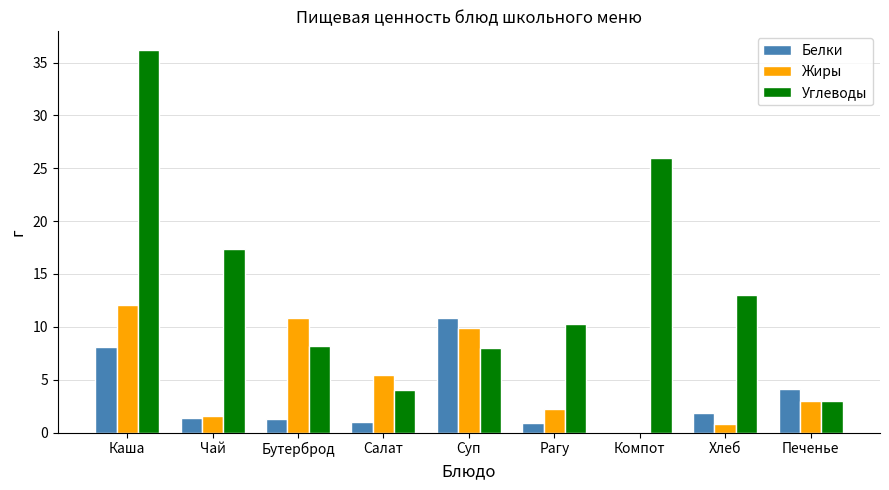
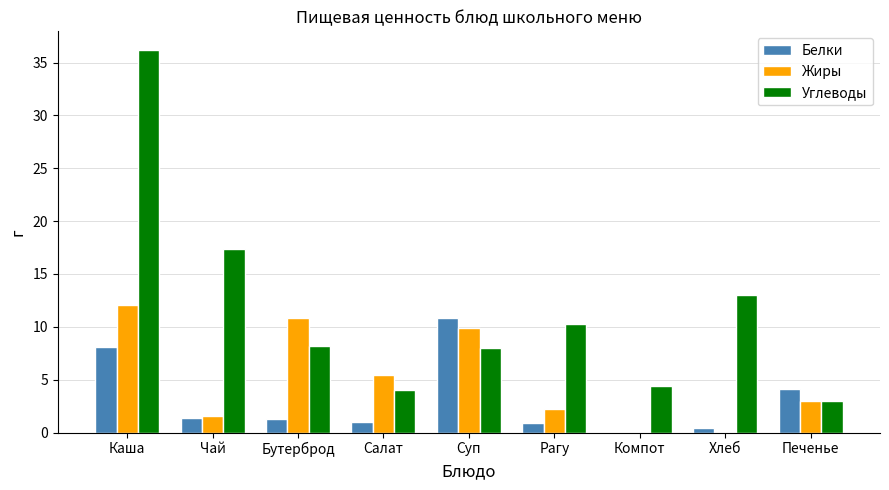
Углеводы, Компот: 26.0 -> 4.4
Белки, Хлеб: 1.8 -> 0.4
Жиры, Хлеб: 0.8 -> 0.0
